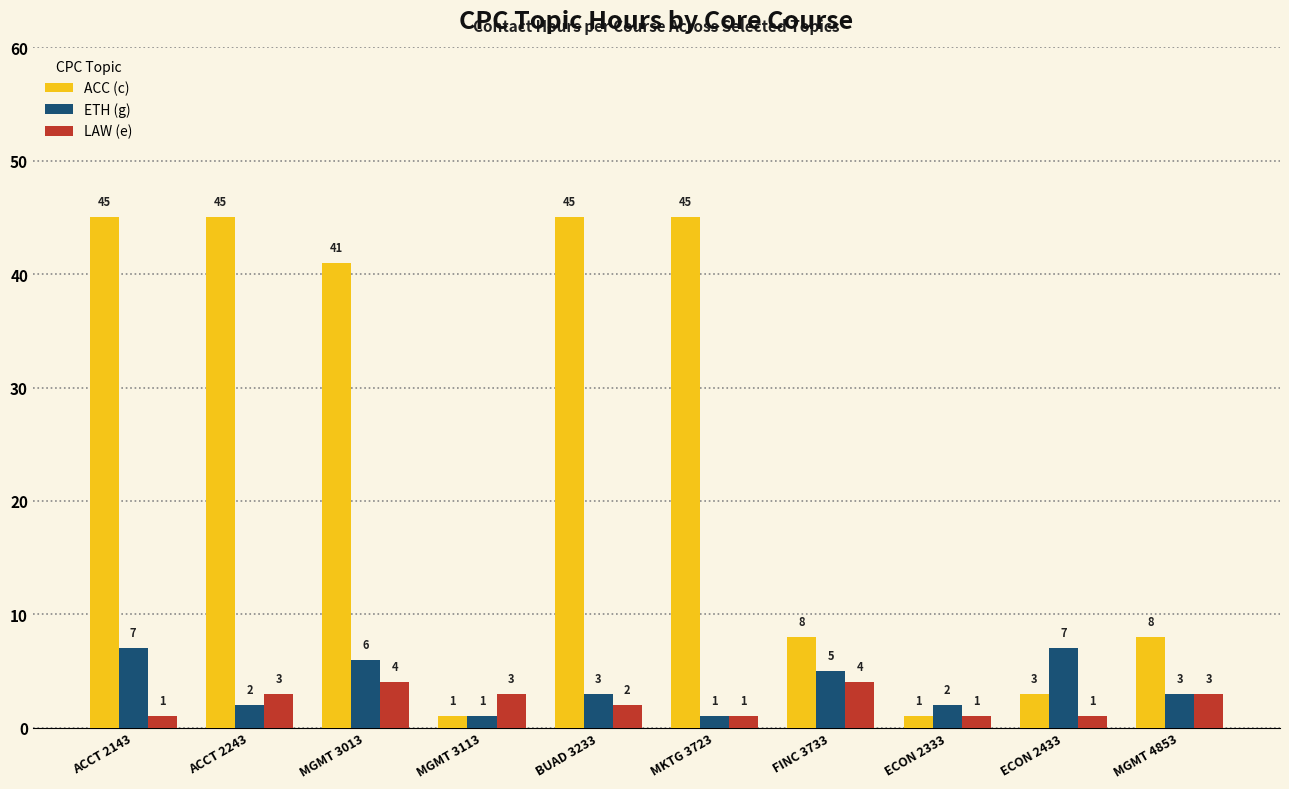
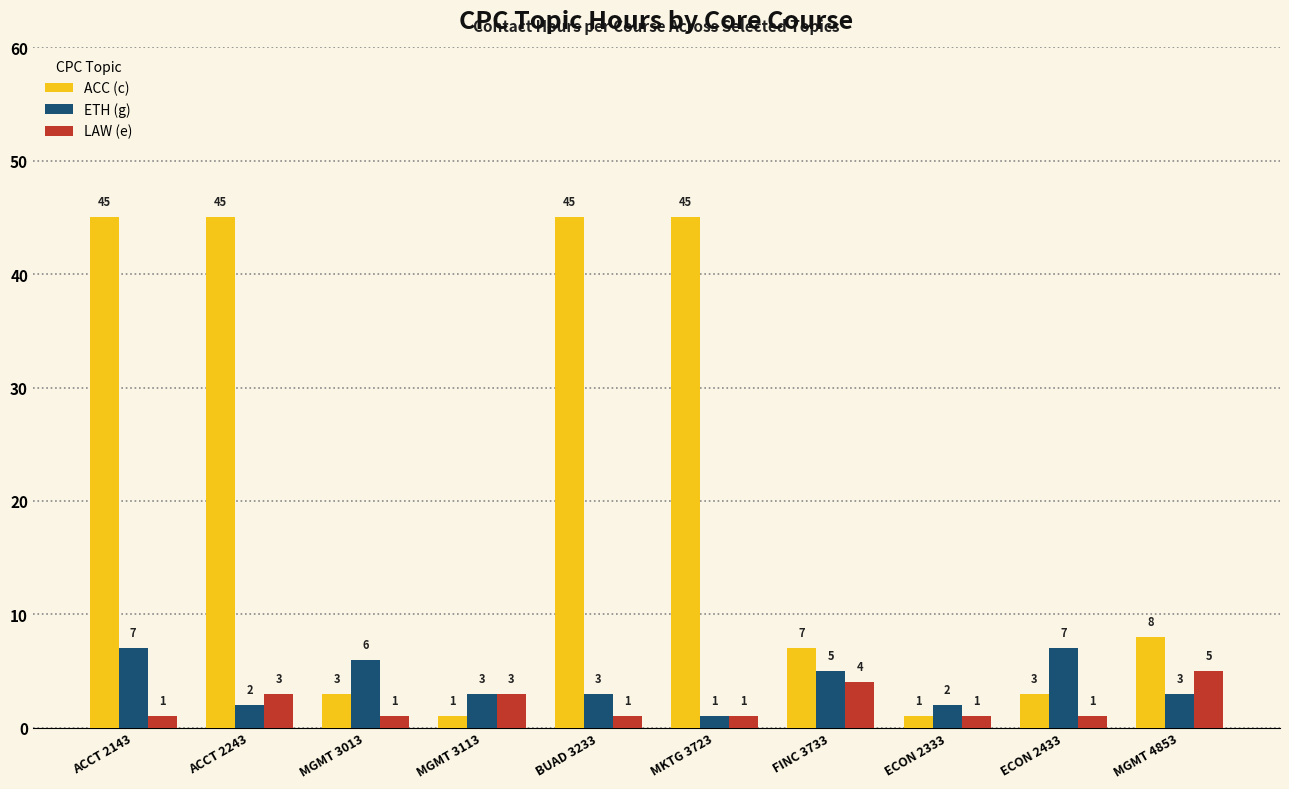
ACC (c), MGMT 3013: 41 -> 3
LAW (e), MGMT 3013: 4 -> 1
ETH (g), MGMT 3113: 1 -> 3
LAW (e), BUAD 3233: 2 -> 1
ACC (c), FINC 3733: 8 -> 7
LAW (e), MGMT 4853: 3 -> 5
